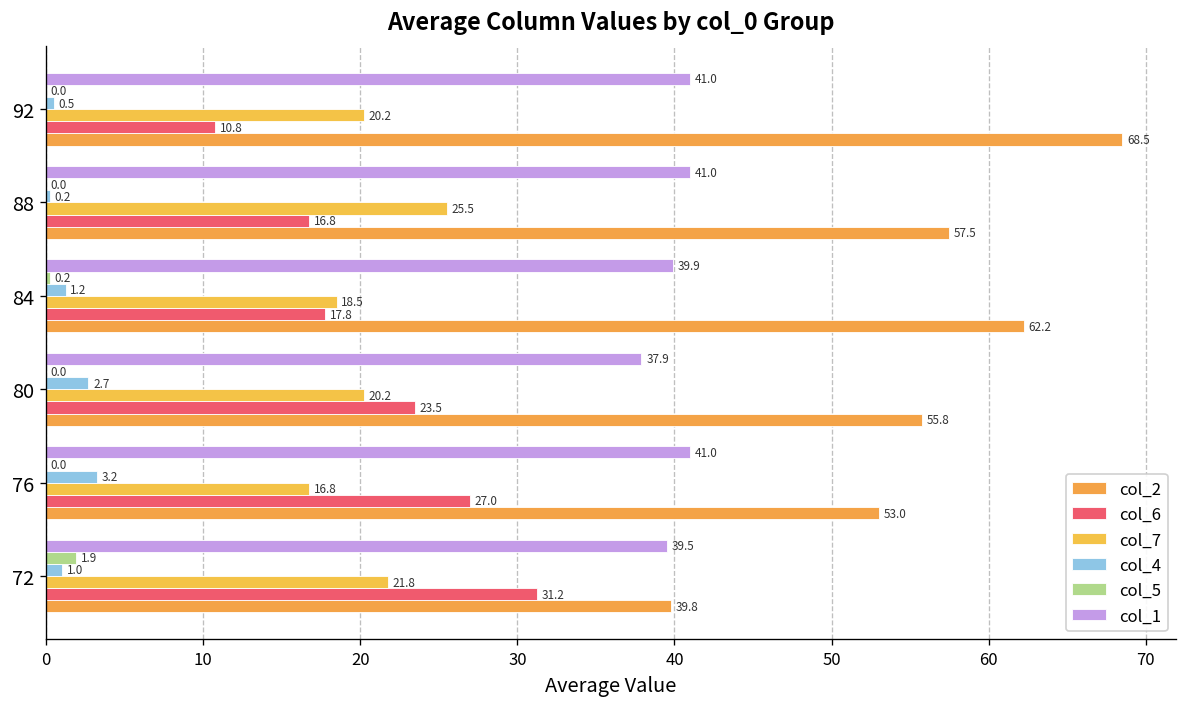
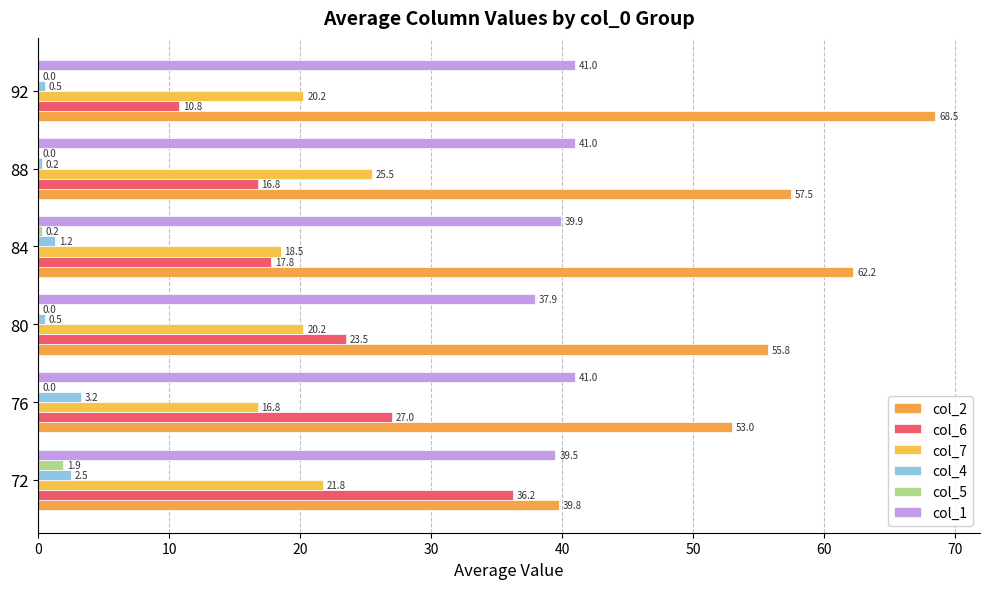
col_4, 80: 2.7 -> 0.5
col_4, 72: 1.0 -> 2.5
col_6, 72: 31.2 -> 36.2
